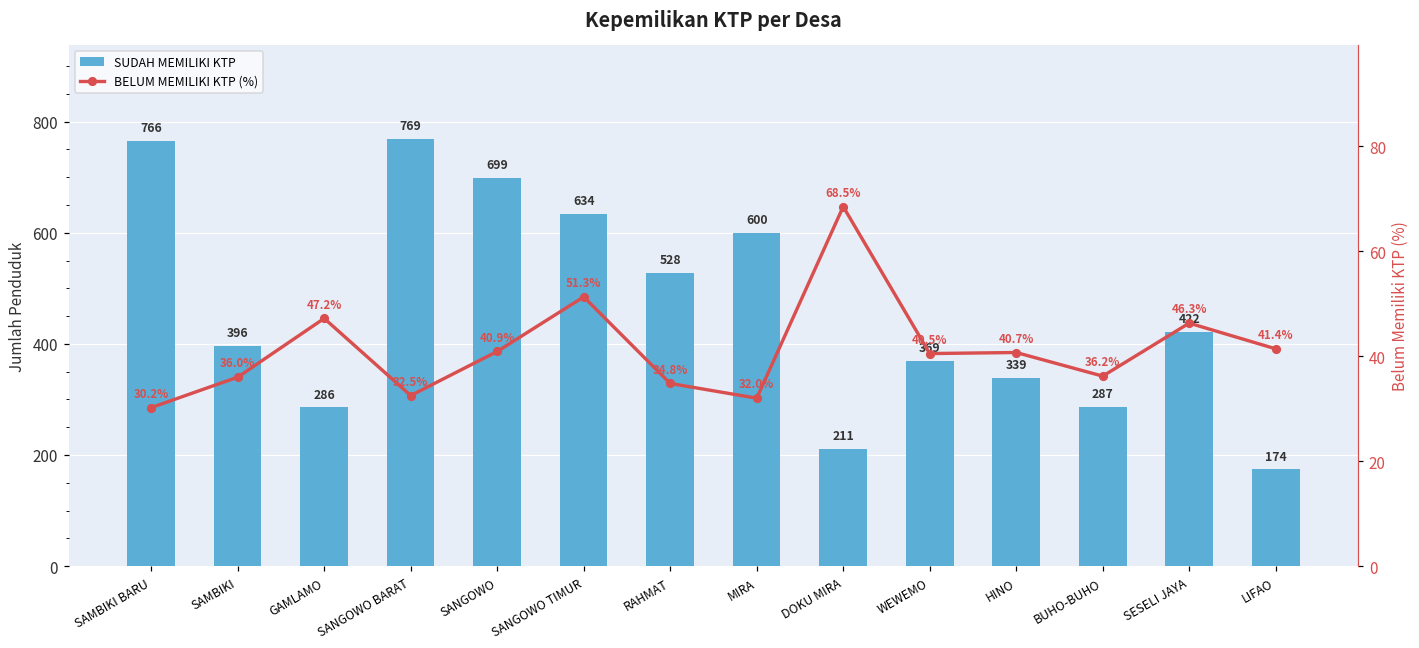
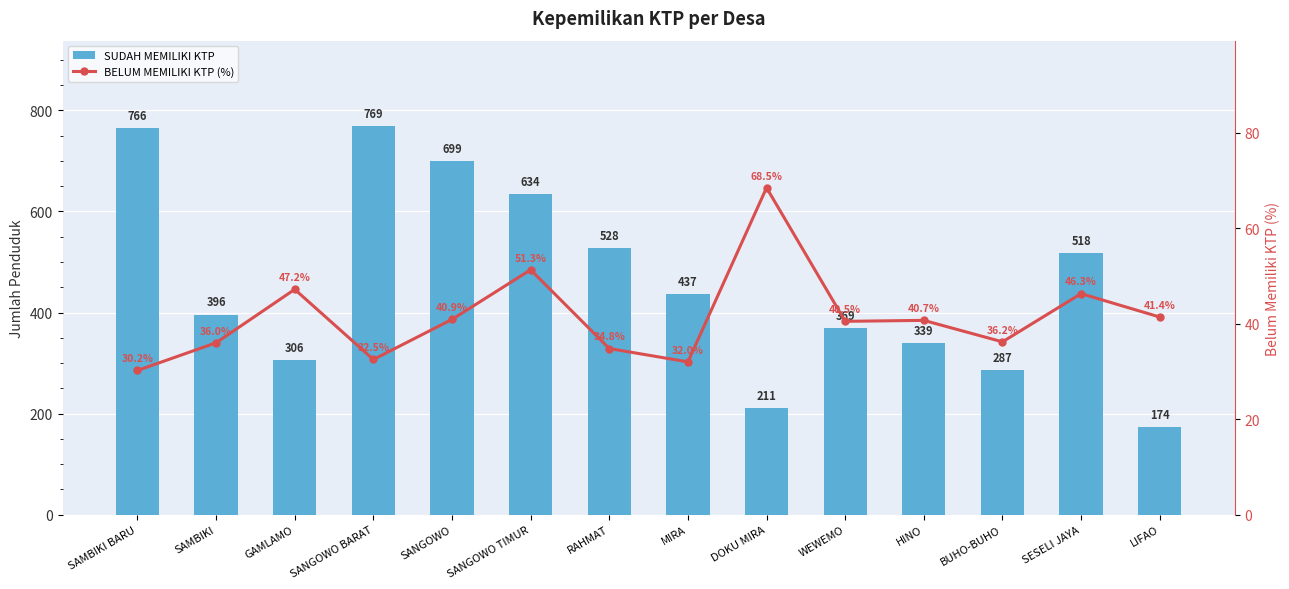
SUDAH MEMILIKI KTP, GAMLAMO: 286 -> 306
SUDAH MEMILIKI KTP, MIRA: 600 -> 437
SUDAH MEMILIKI KTP, SESELI JAYA: 422 -> 518
